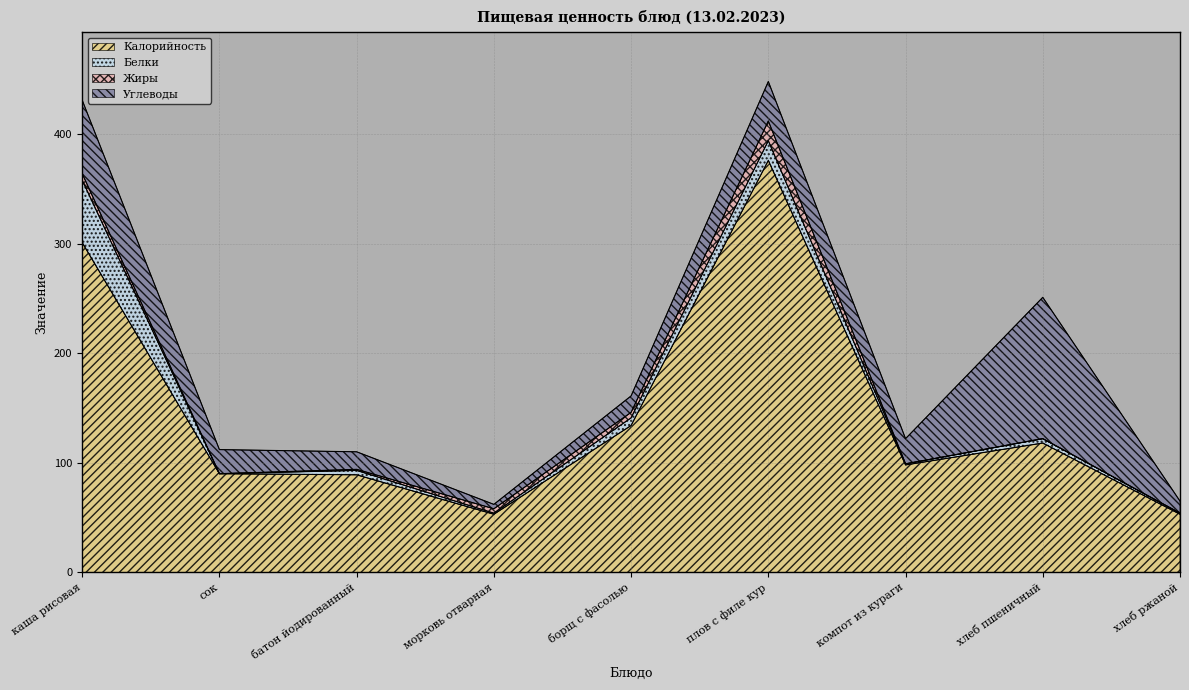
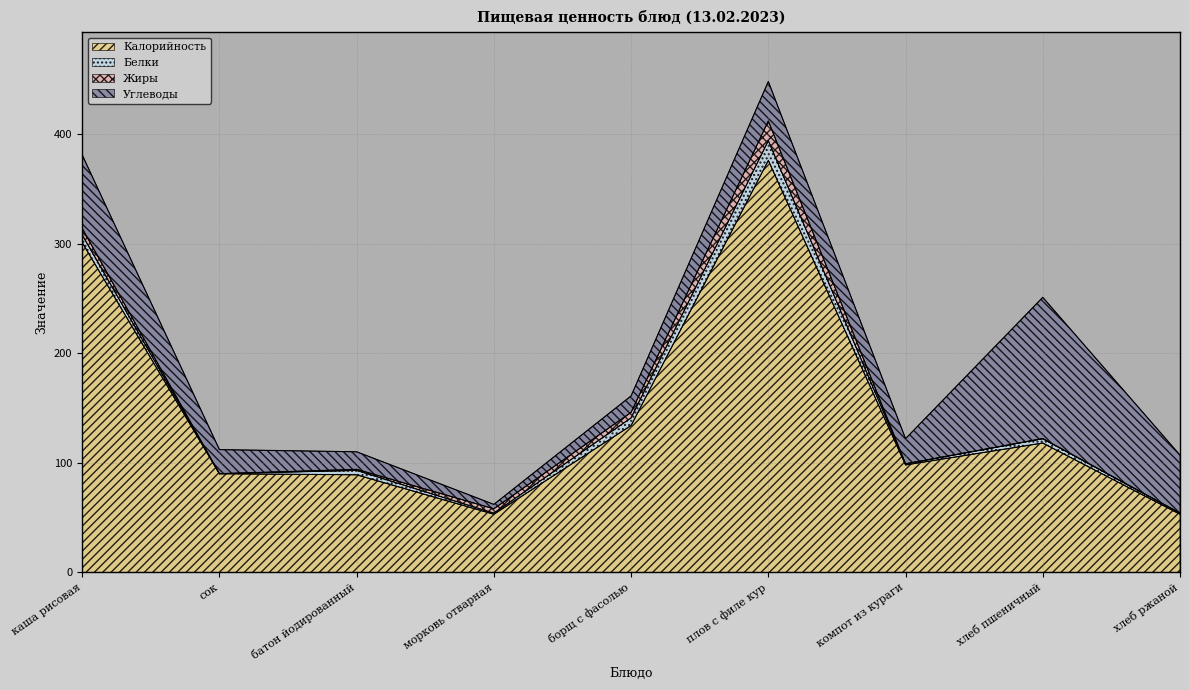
Белки, каша рисовая: 57 -> 7
Углеводы, хлеб ржаной: 11 -> 53
